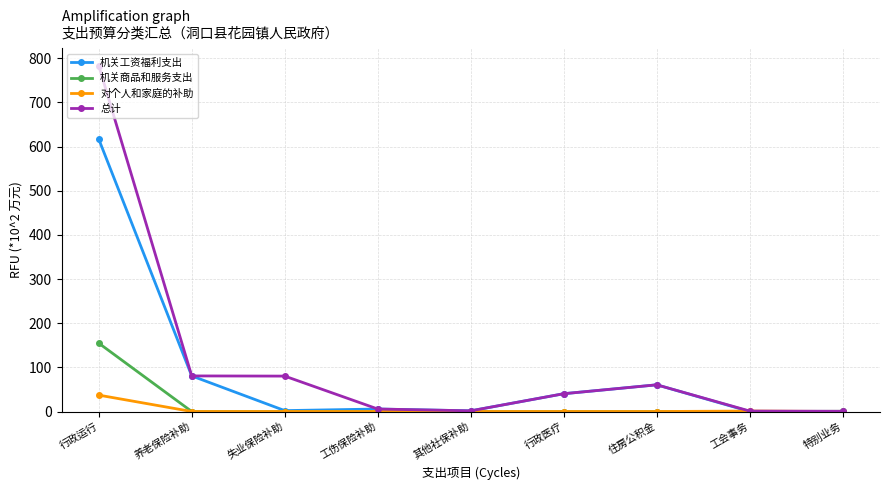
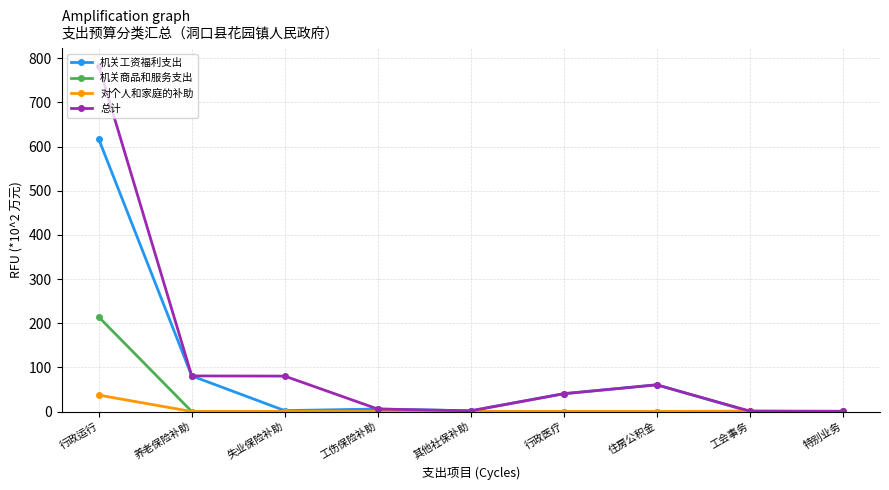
机关商品和服务支出, 行政运行: 150 -> 210
